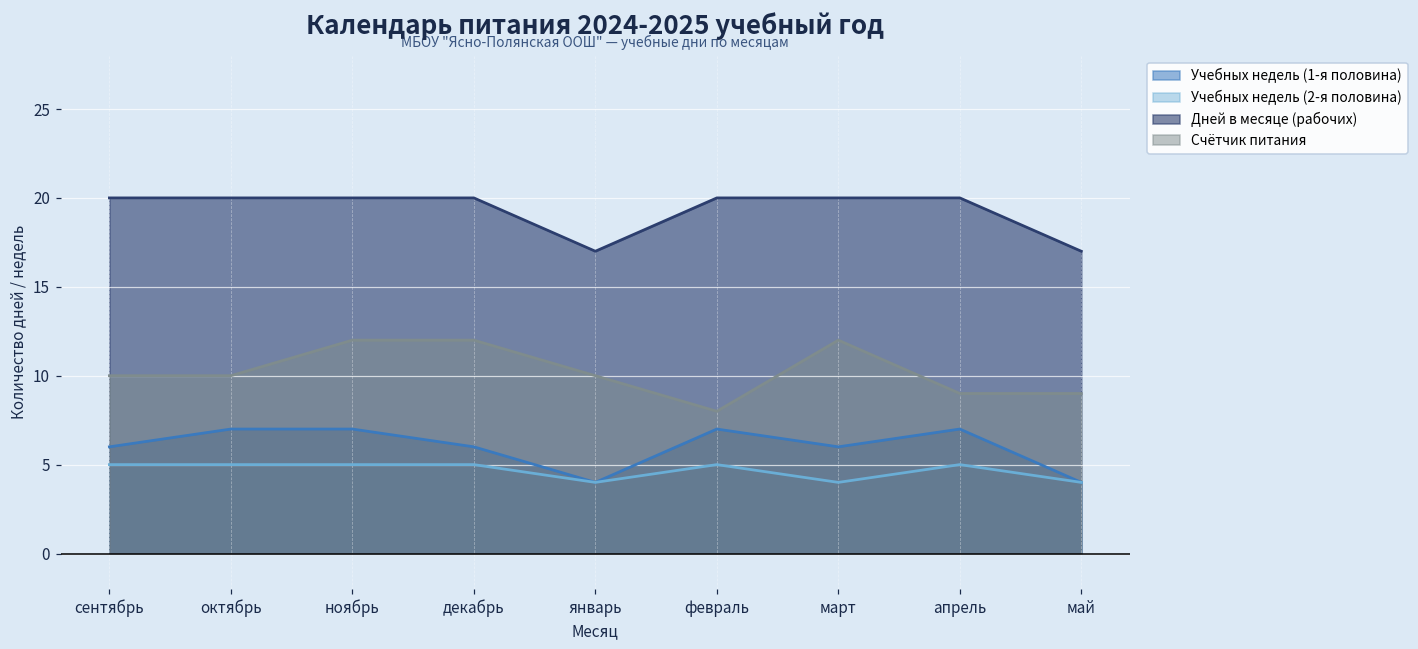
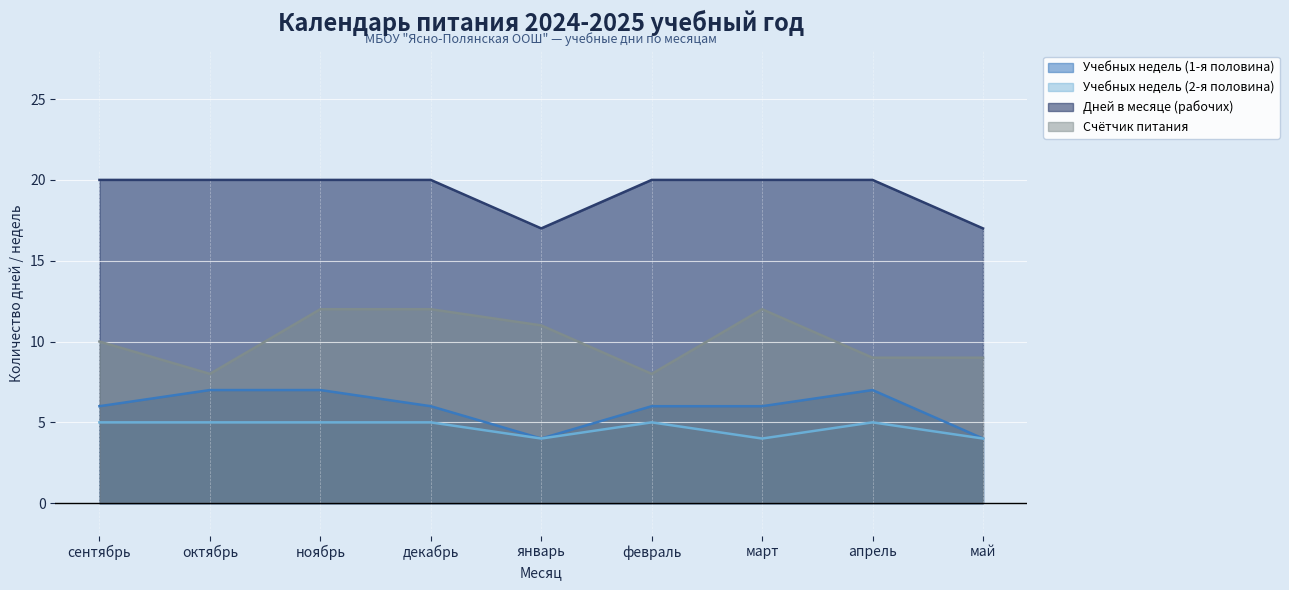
Счётчик питания, октябрь: 10 -> 8
Счётчик питания, январь: 10 -> 11
Учебных недель (1-я половина), февраль: 7 -> 6
